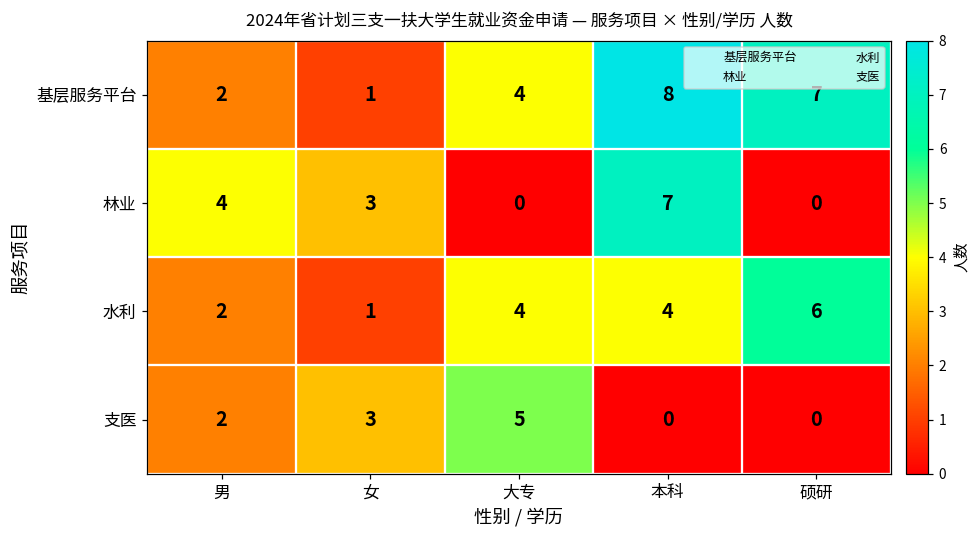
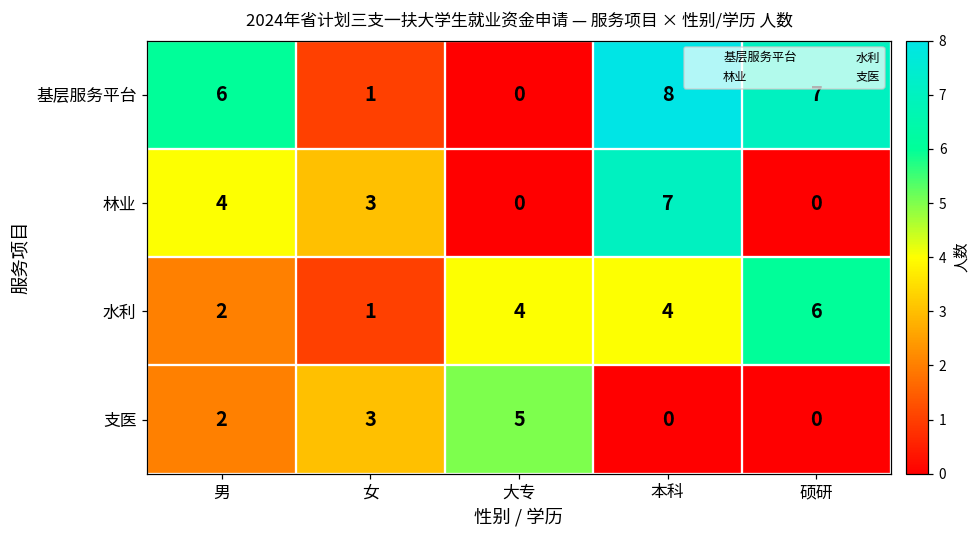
基层服务平台, 男: 2 -> 6
基层服务平台, 大专: 4 -> 0
